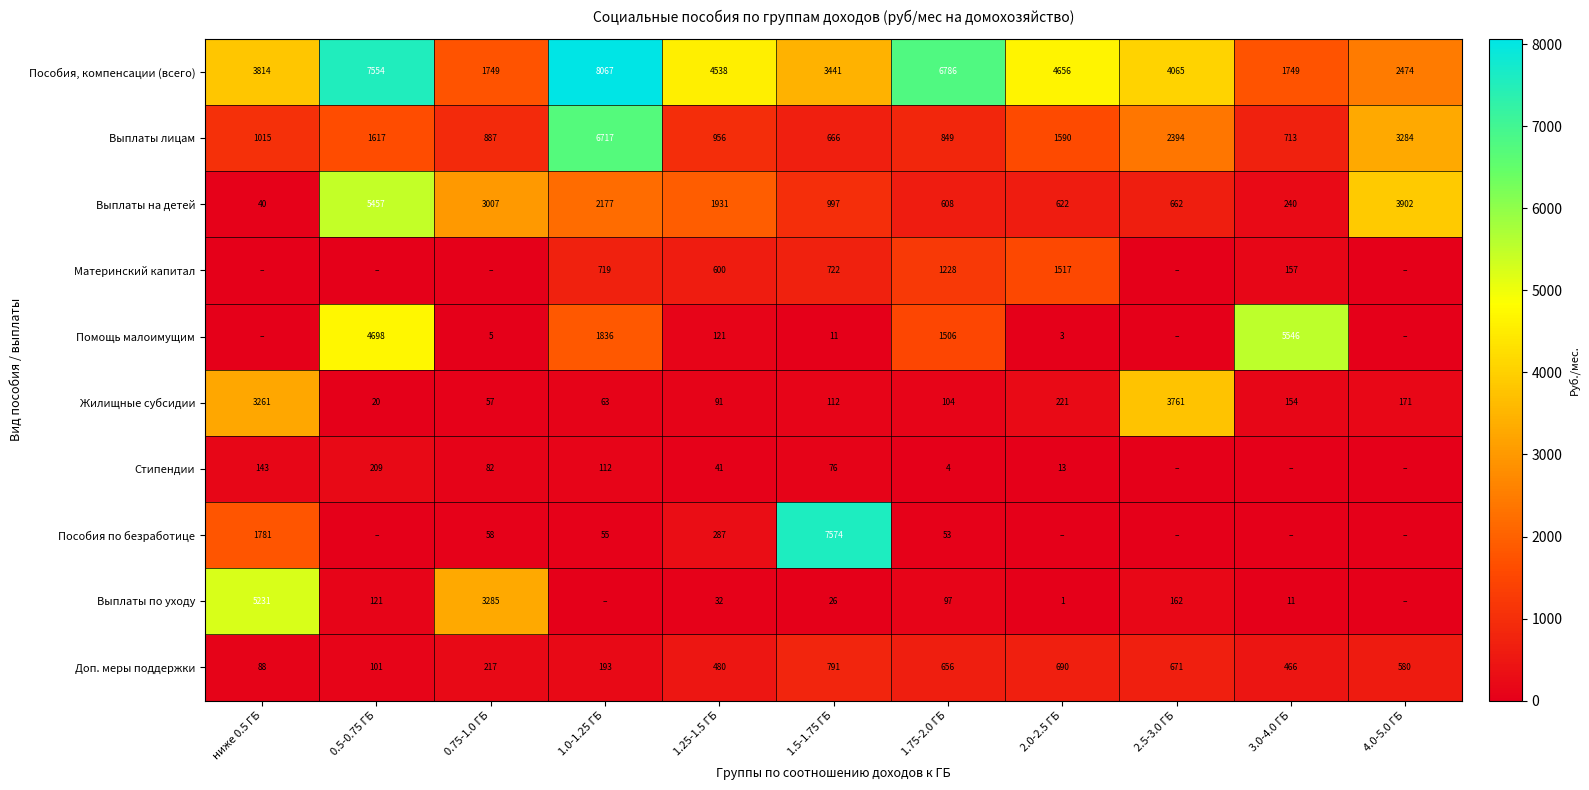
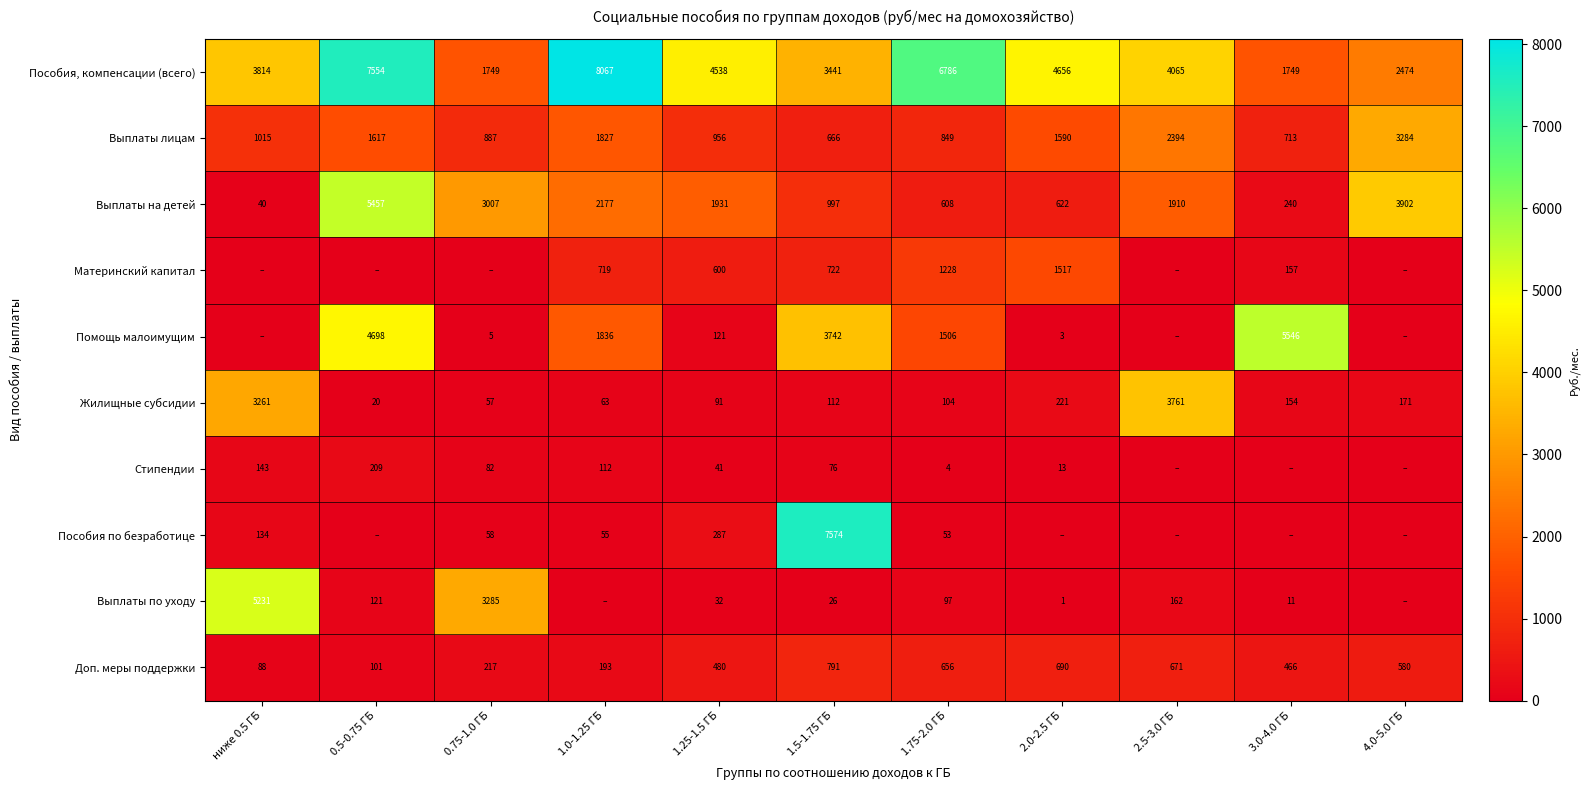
Выплаты лицам, 1.0-1.25 ГБ: 6717 -> 1827
Выплаты на детей, 2.5-3.0 ГБ: 662 -> 1910
Помощь малоимущим, 1.5-1.75 ГБ: 11 -> 3742
Пособия по безработице, ниже 0.5 ГБ: 1781 -> 134
